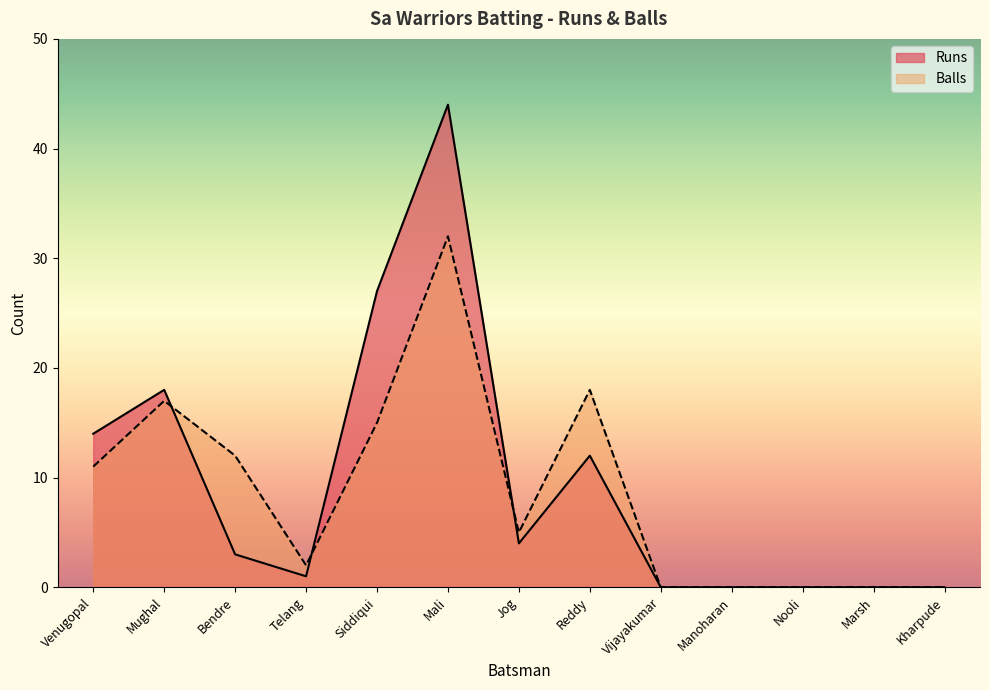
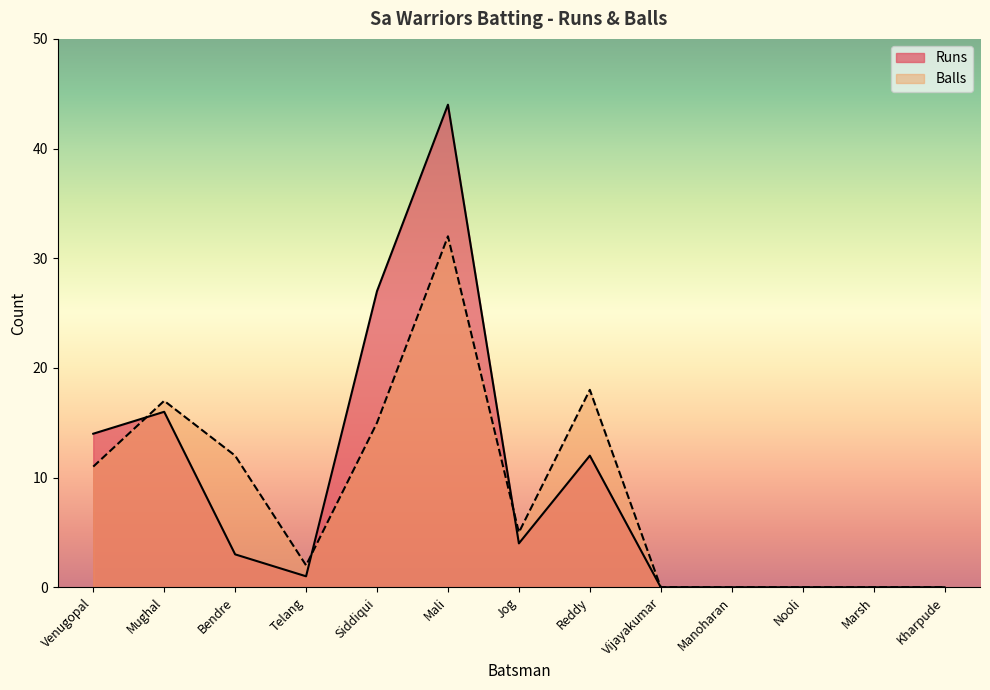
Runs, Mughal: 18 -> 16
